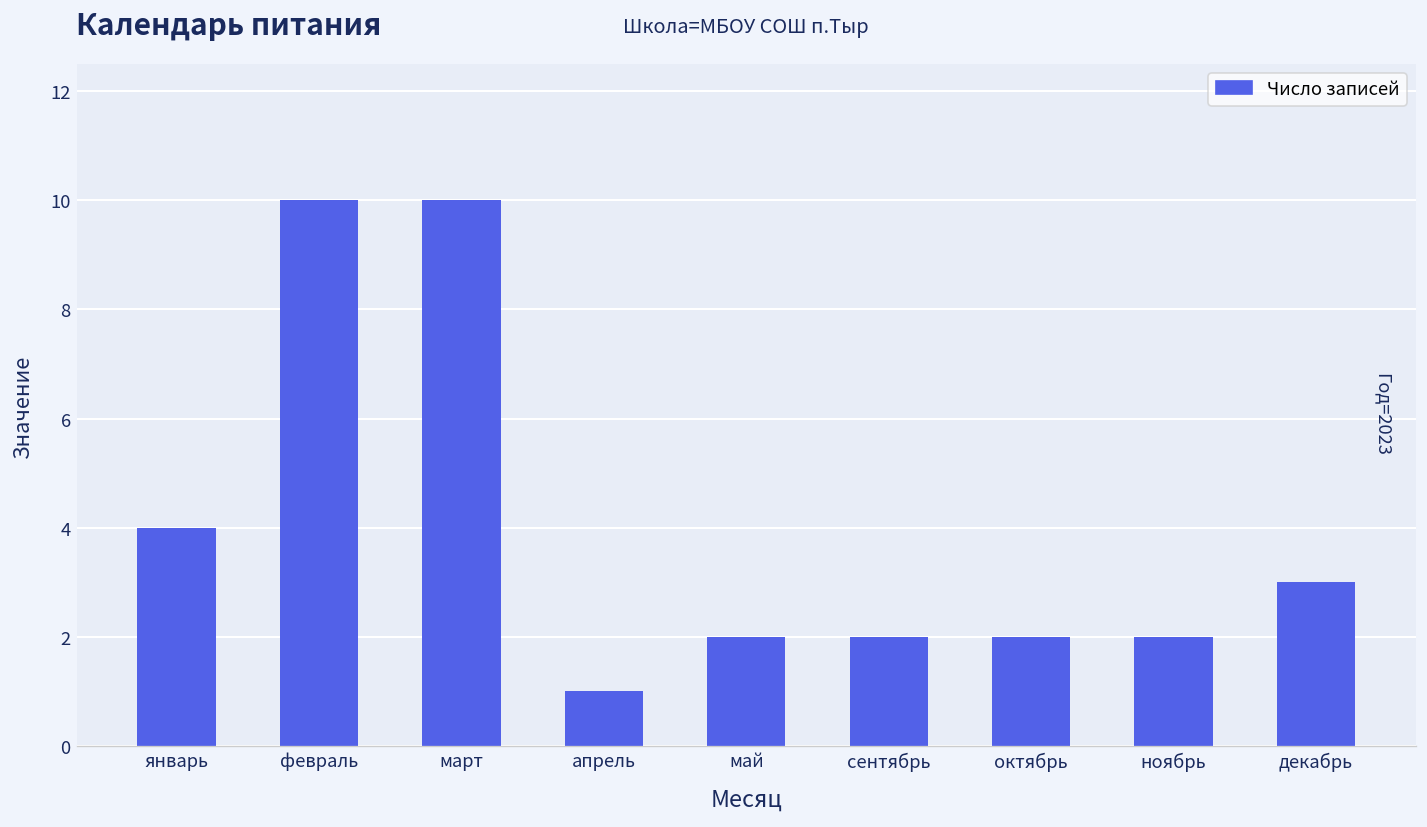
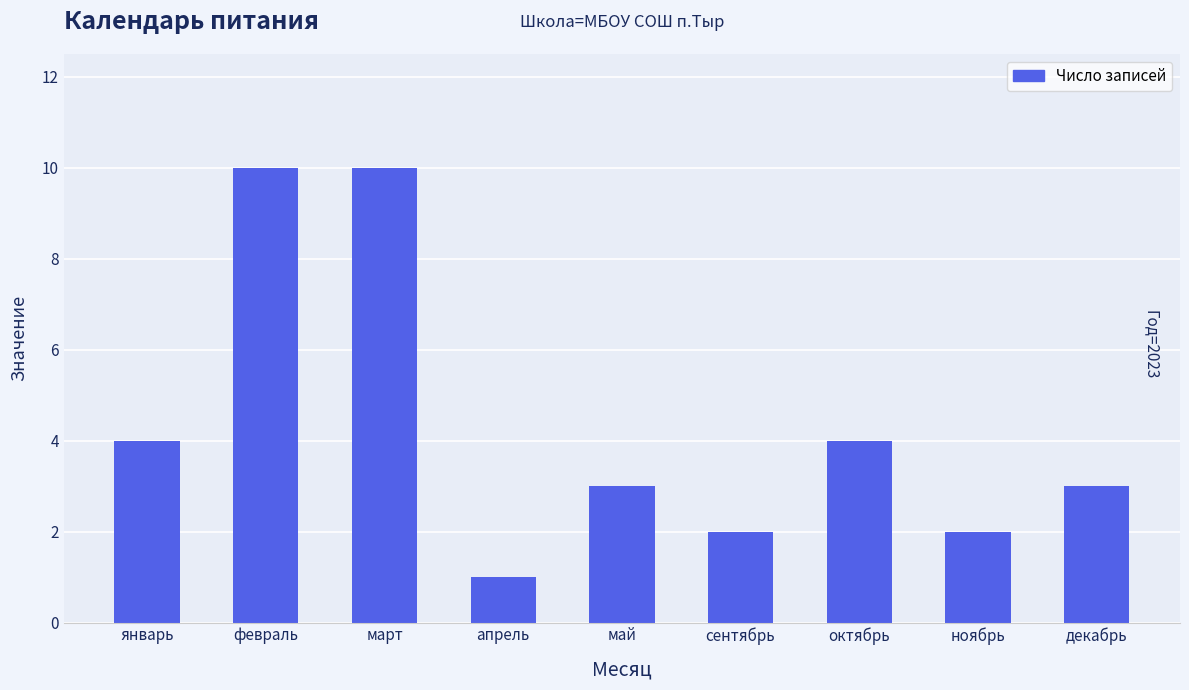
май: 2 -> 3
октябрь: 2 -> 4
